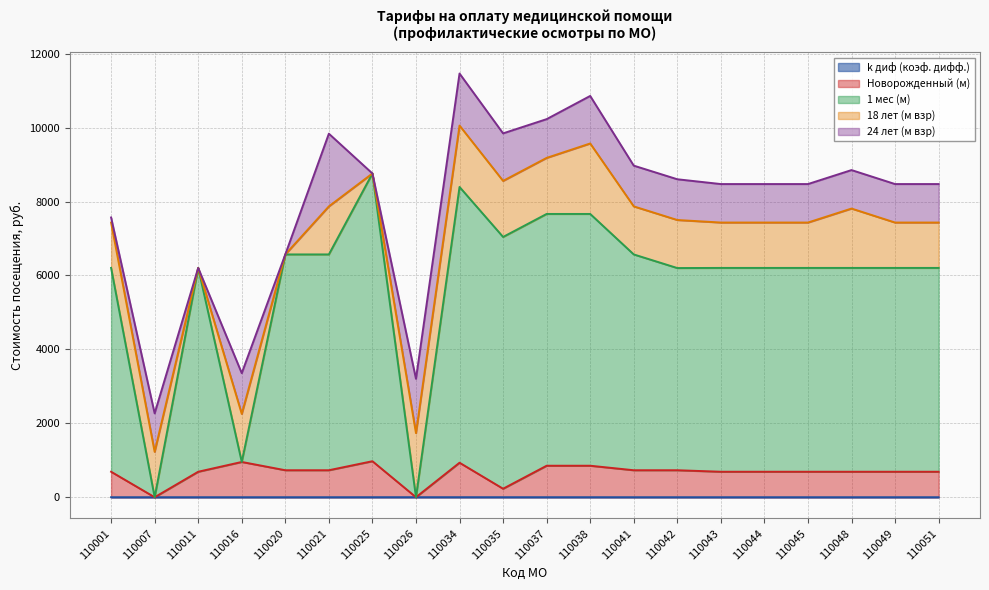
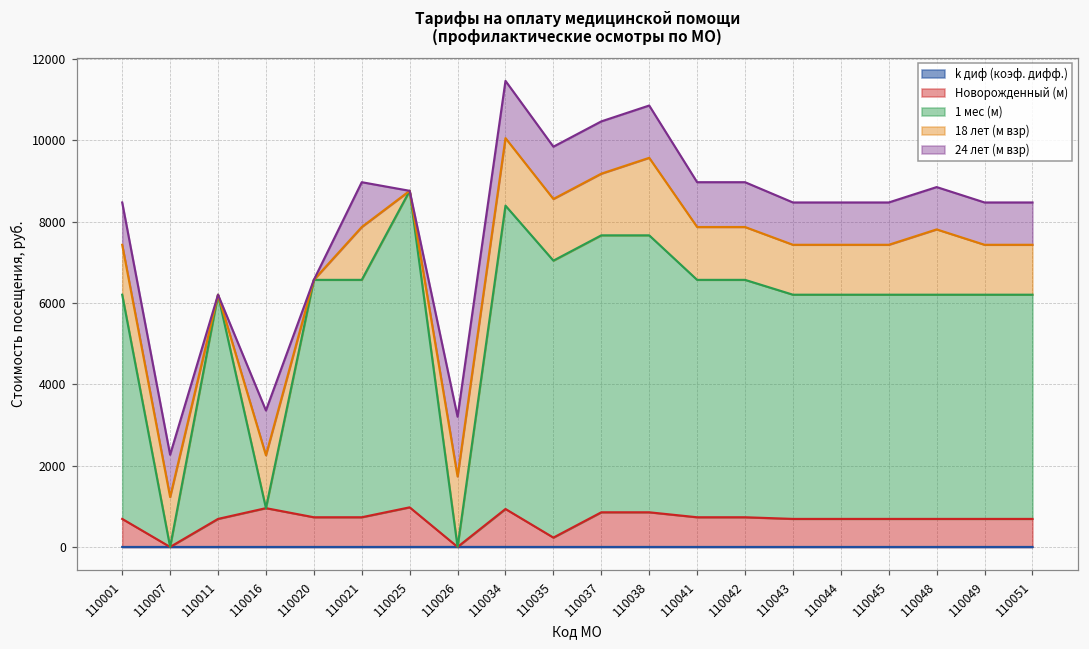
24 лет (м взр), 110001: 100 -> 1000
24 лет (м взр), 110021: 2000 -> 1100
24 лет (м взр), 110037: 1000 -> 1300
1 мес (м), 110042: 5500 -> 5800
